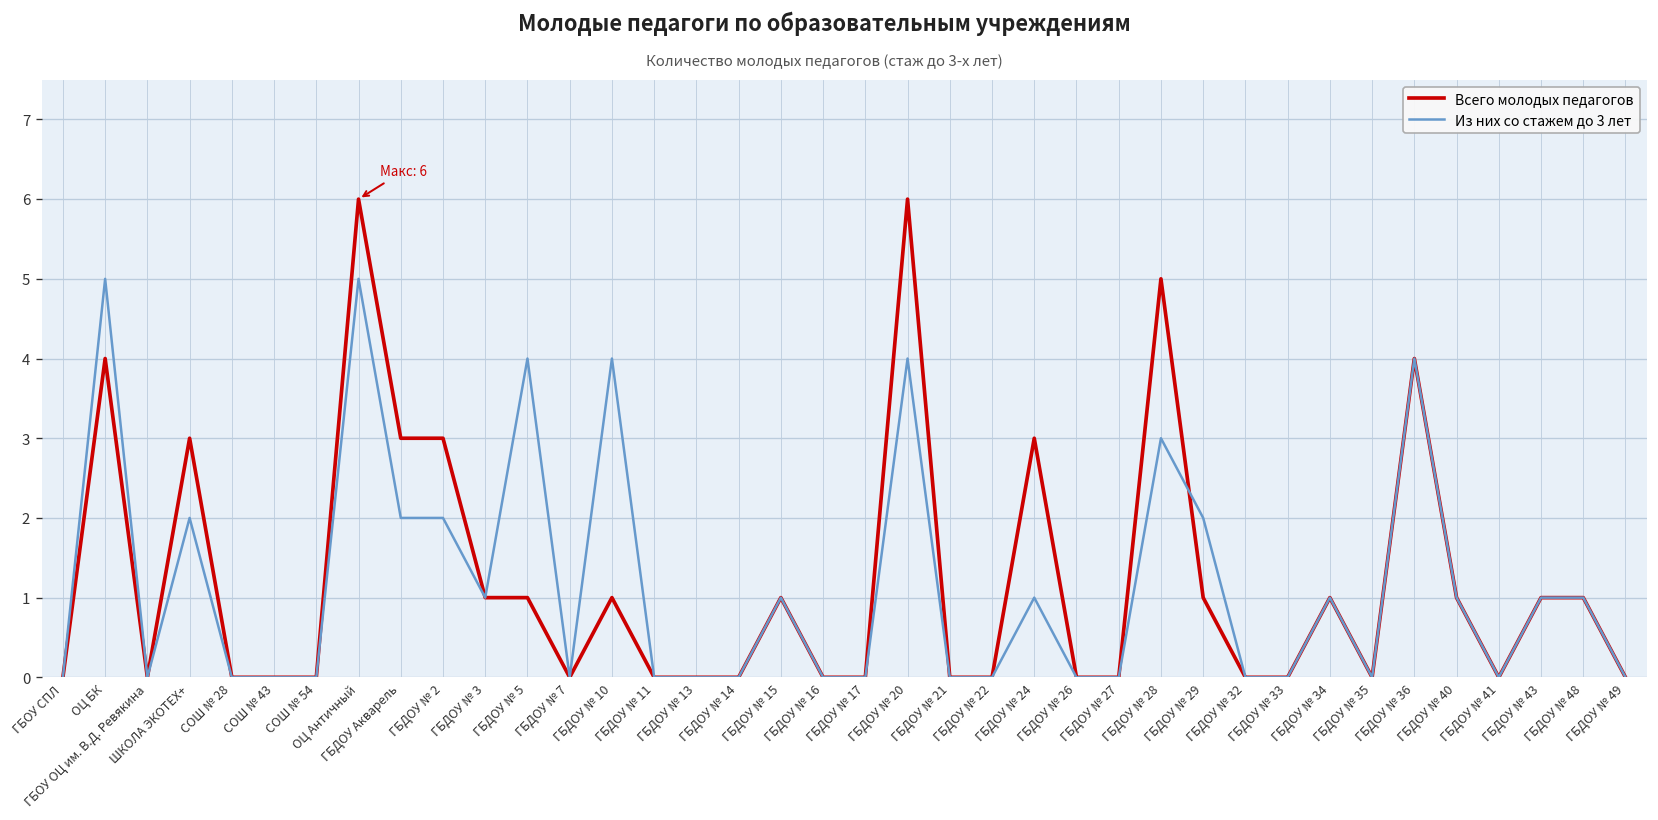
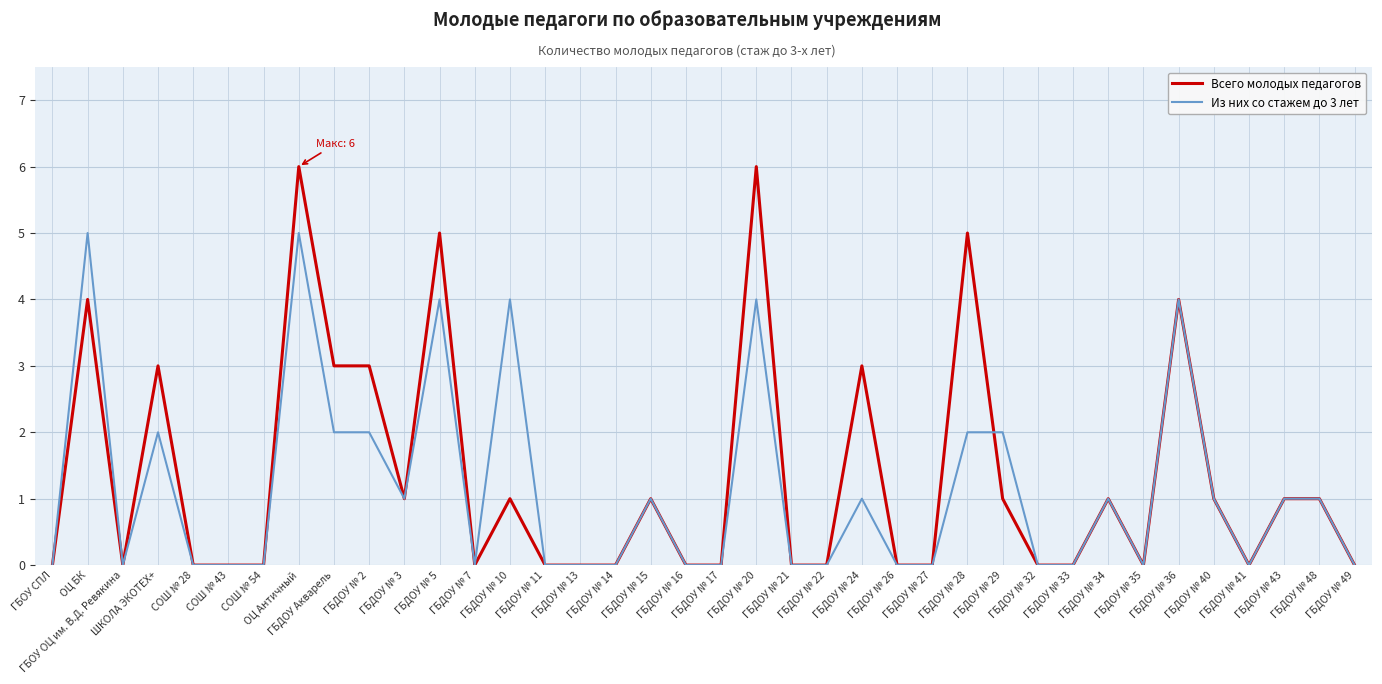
Всего молодых педагогов, ГБДОУ № 5: 1 -> 5
Из них со стажем до 3 лет, ГБДОУ № 28: 3 -> 2
